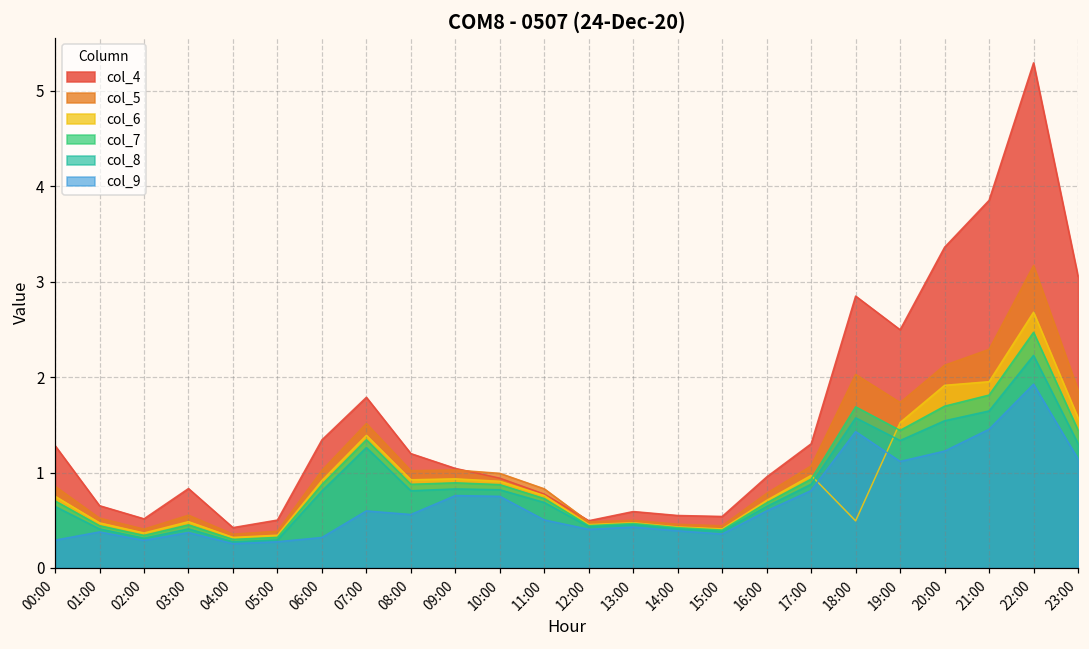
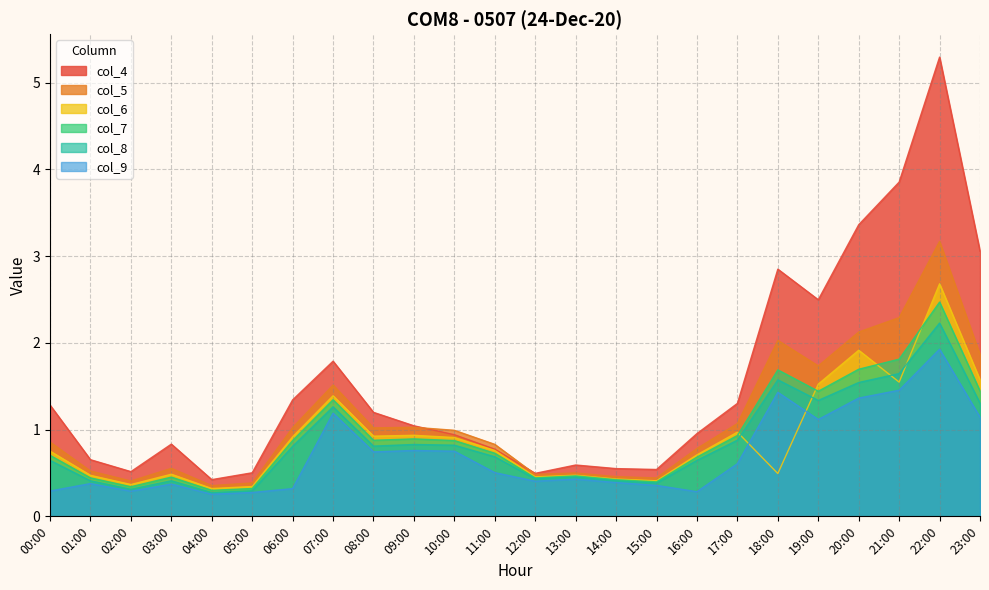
col_9, 07:00: 0.6 -> 1.2
col_9, 08:00: 0.6 -> 0.7
col_9, 16:00: 0.6 -> 0.3
col_9, 17:00: 0.8 -> 0.6
col_9, 20:00: 1.2 -> 1.4
col_6, 21:00: 2.0 -> 1.5
